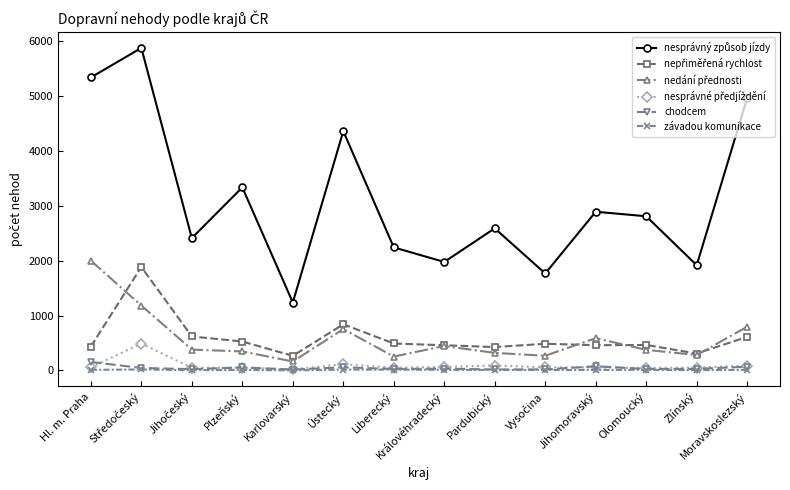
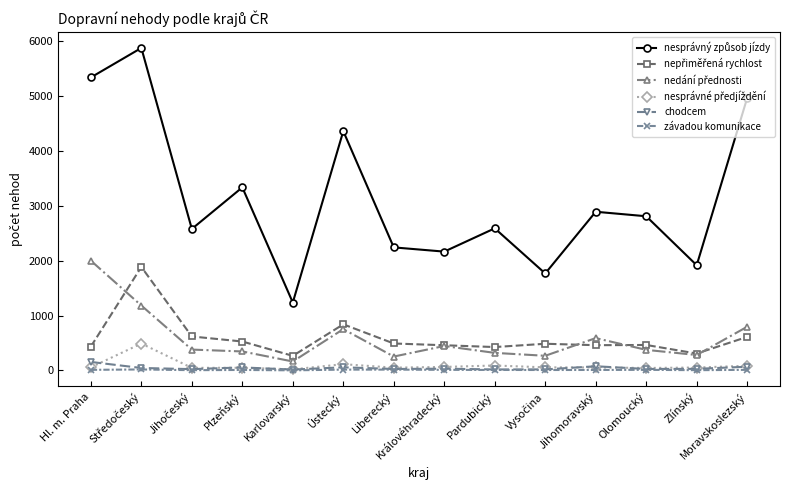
nesprávný způsob jízdy, Jihočeský: 2400 -> 2600
nesprávný způsob jízdy, Královéhradecký: 2000 -> 2200
